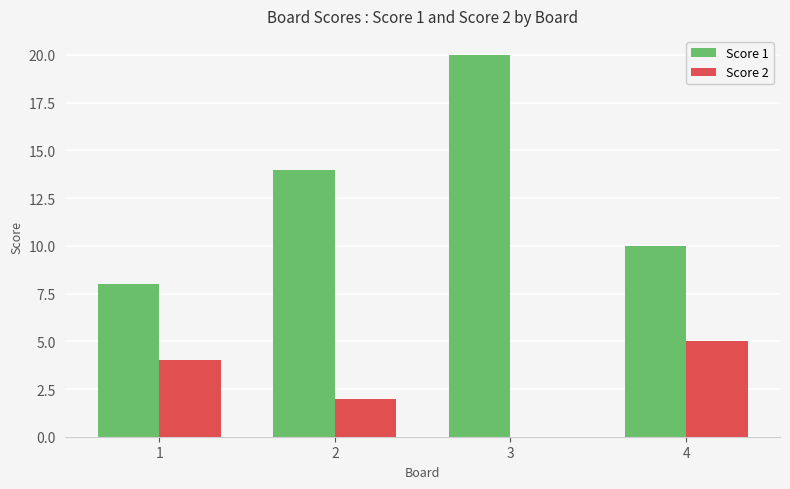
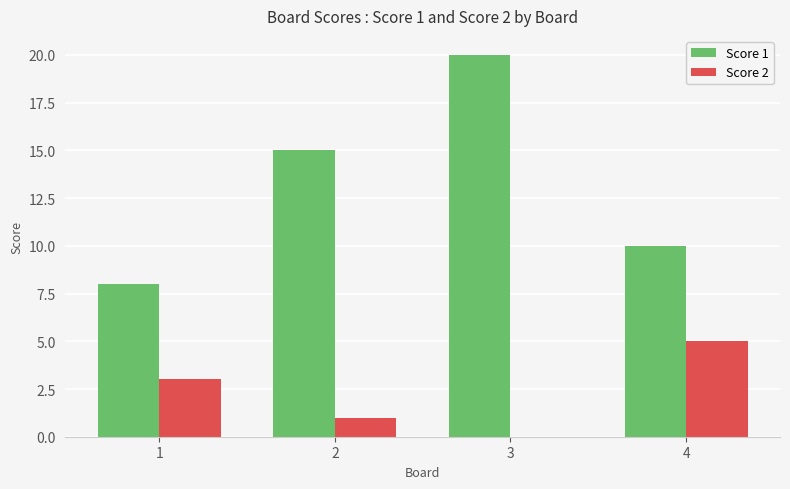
Score 2, 1: 4 -> 3
Score 1, 2: 14 -> 15
Score 2, 2: 2 -> 1
